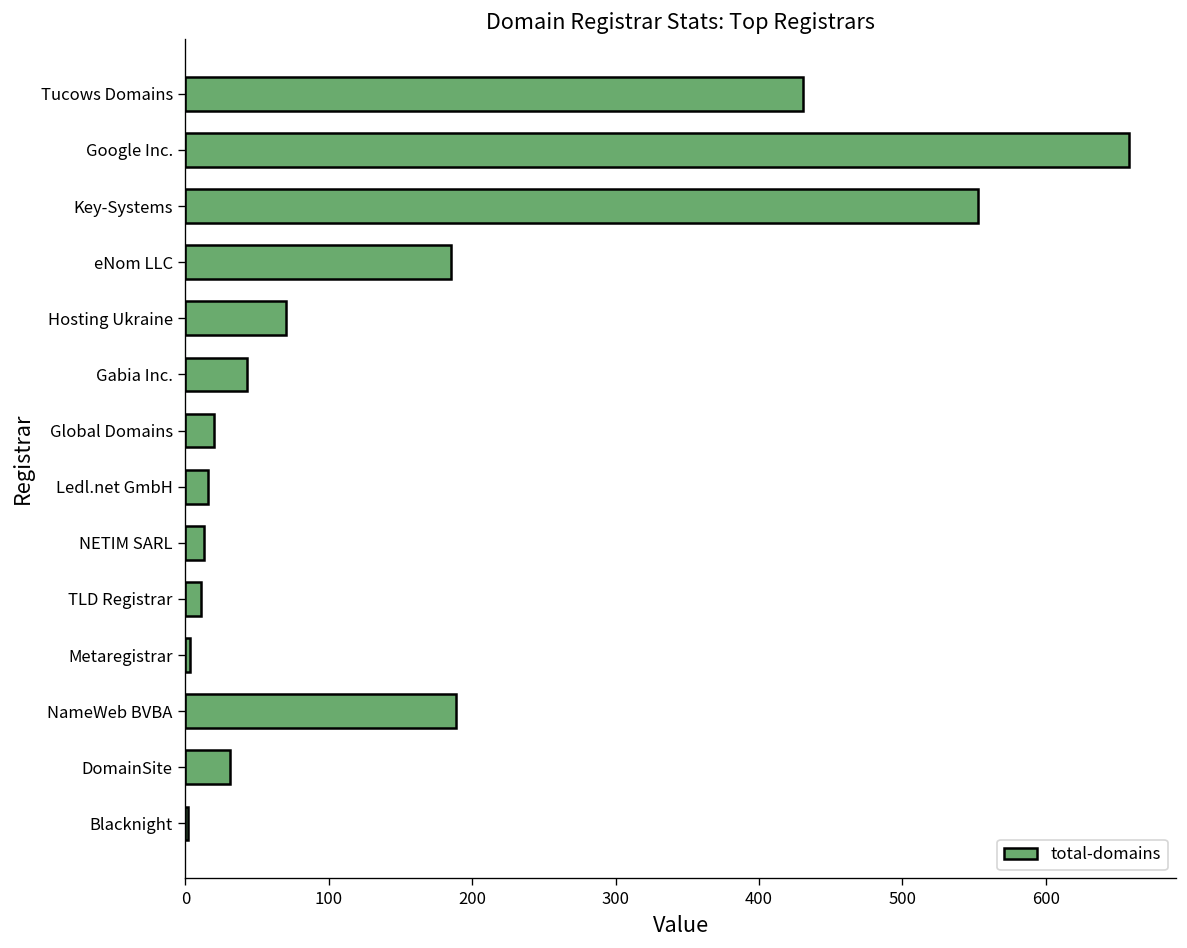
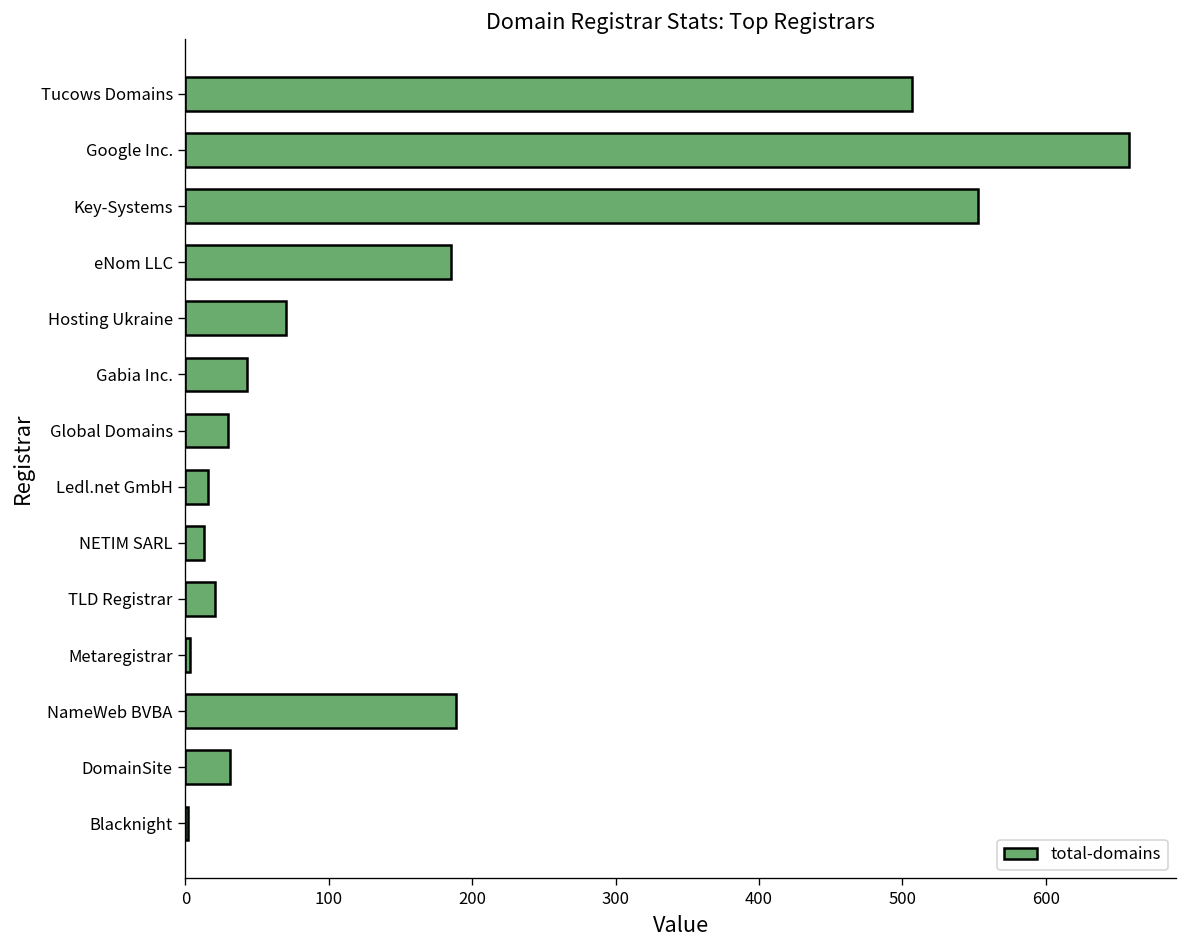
Tucows Domains: 431 -> 507
Global Domains: 20 -> 30
TLD Registrar: 11 -> 21
